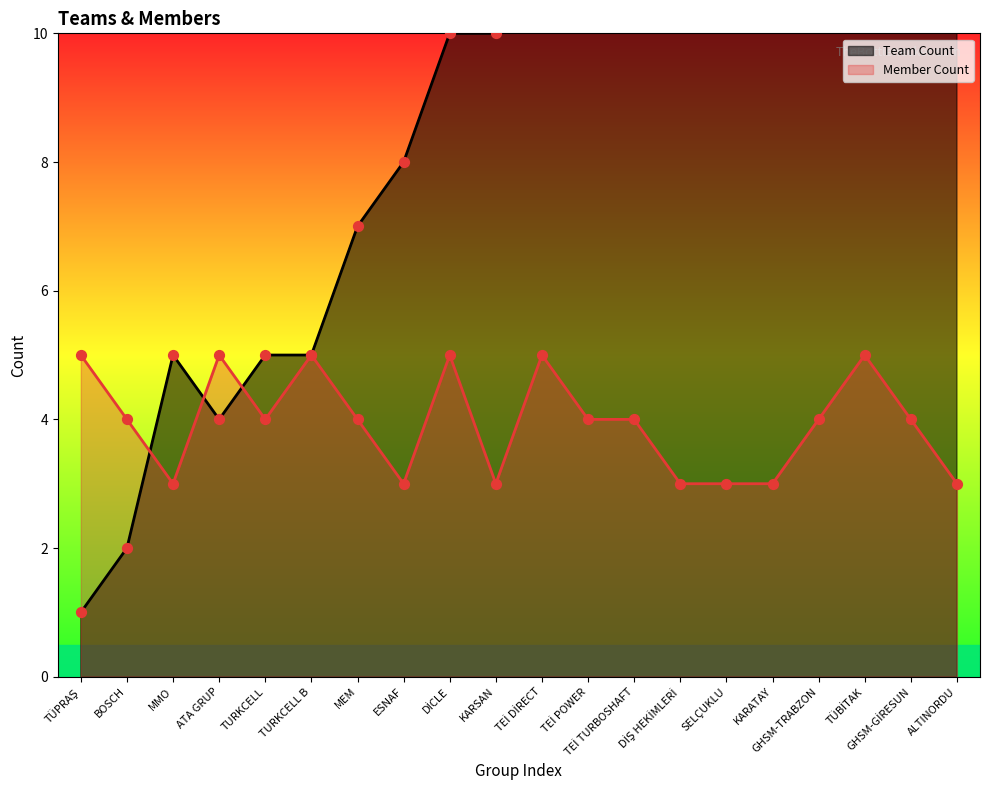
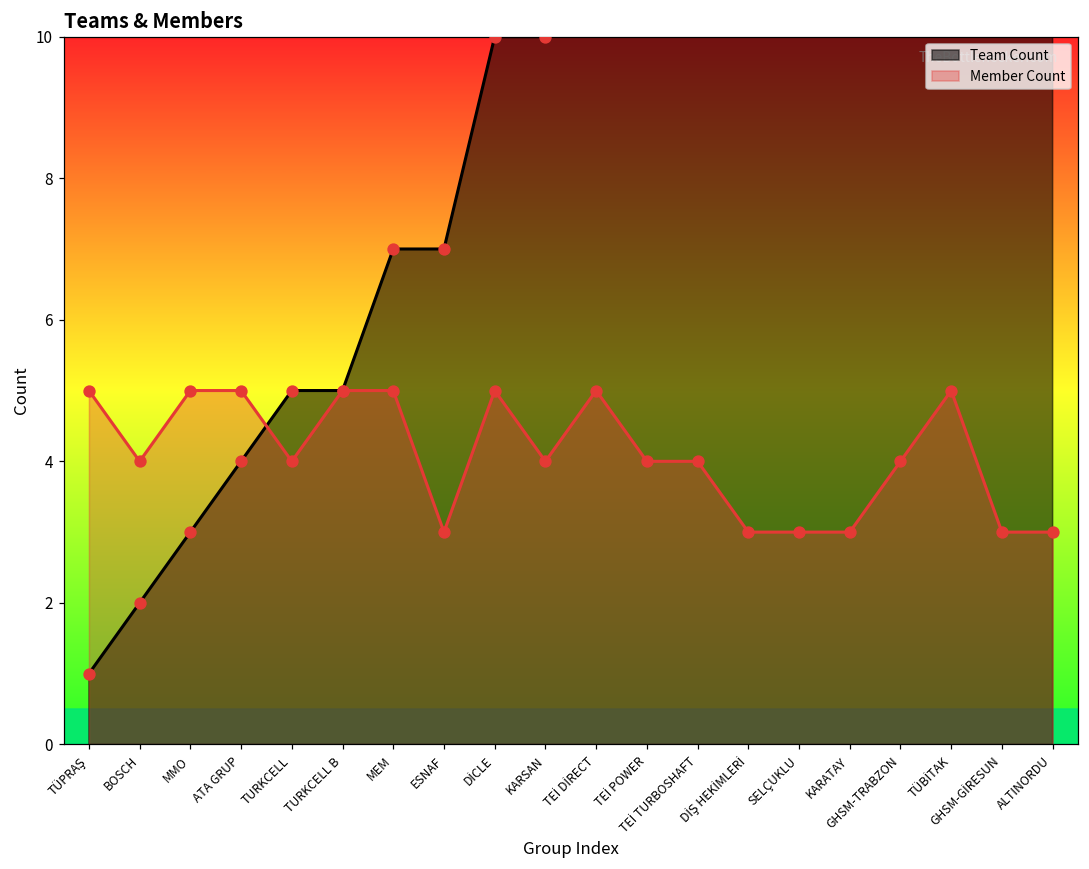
Team Count, MMO: 5 -> 3
Member Count, MMO: 3 -> 5
Member Count, MEM: 4 -> 5
Team Count, ESNAF: 8 -> 7
Member Count, KARSAN: 3 -> 4
Member Count, GHSM-GİRESUN: 4 -> 3
